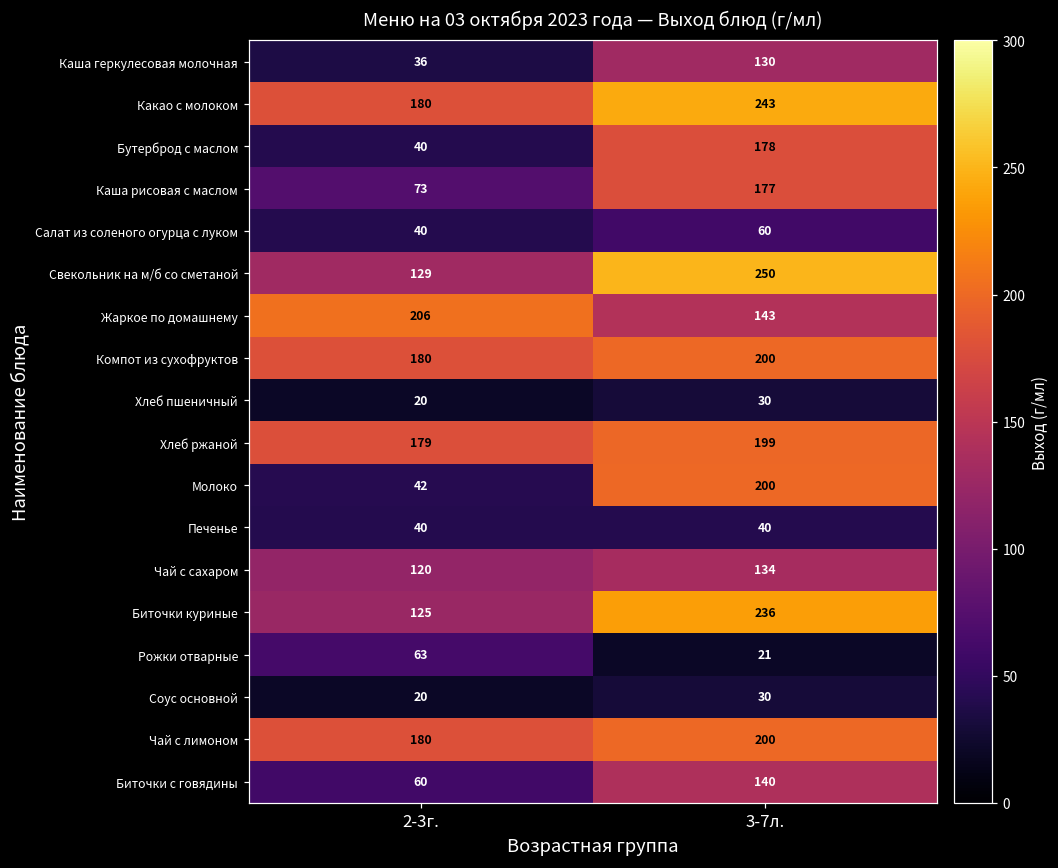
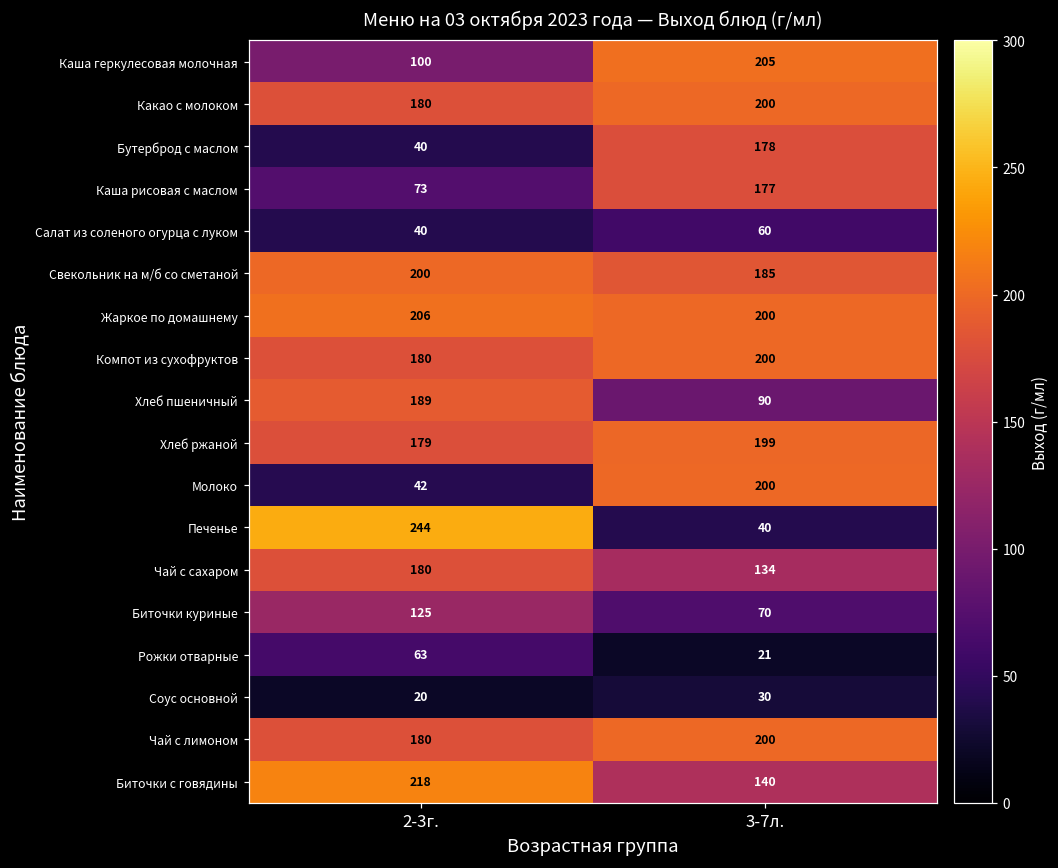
Каша геркулесовая молочная, 2-3г.: 36 -> 100
Каша геркулесовая молочная, 3-7л.: 130 -> 205
Какао с молоком, 3-7л.: 243 -> 200
Свекольник на м/б со сметаной, 2-3г.: 129 -> 200
Свекольник на м/б со сметаной, 3-7л.: 250 -> 185
Жаркое по домашнему, 3-7л.: 143 -> 200
Хлеб пшеничный, 2-3г.: 20 -> 189
Хлеб пшеничный, 3-7л.: 30 -> 90
Печенье, 2-3г.: 40 -> 244
Чай с сахаром, 2-3г.: 120 -> 180
Биточки куриные, 3-7л.: 236 -> 70
Биточки с говядины, 2-3г.: 60 -> 218
